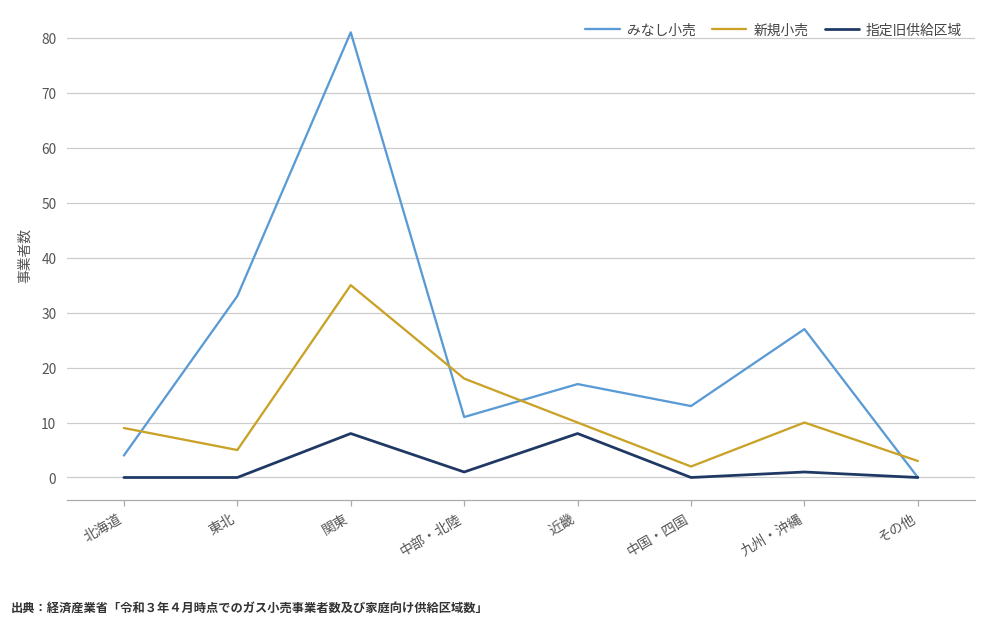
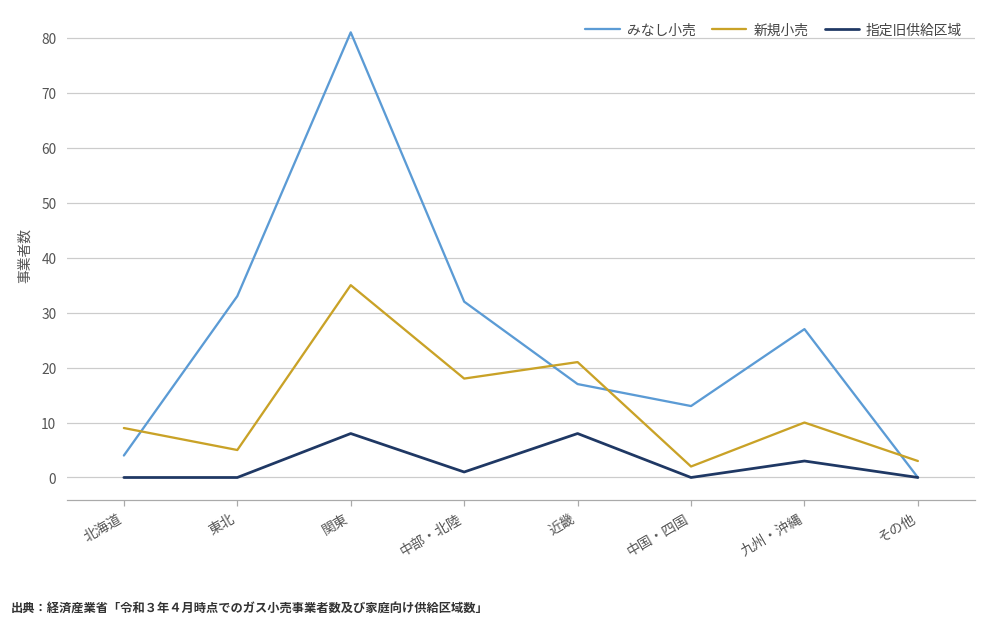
みなし小売, 中部・北陸: 11 -> 32
新規小売, 近畿: 10 -> 21
指定旧供給区域, 九州・沖縄: 1 -> 3
